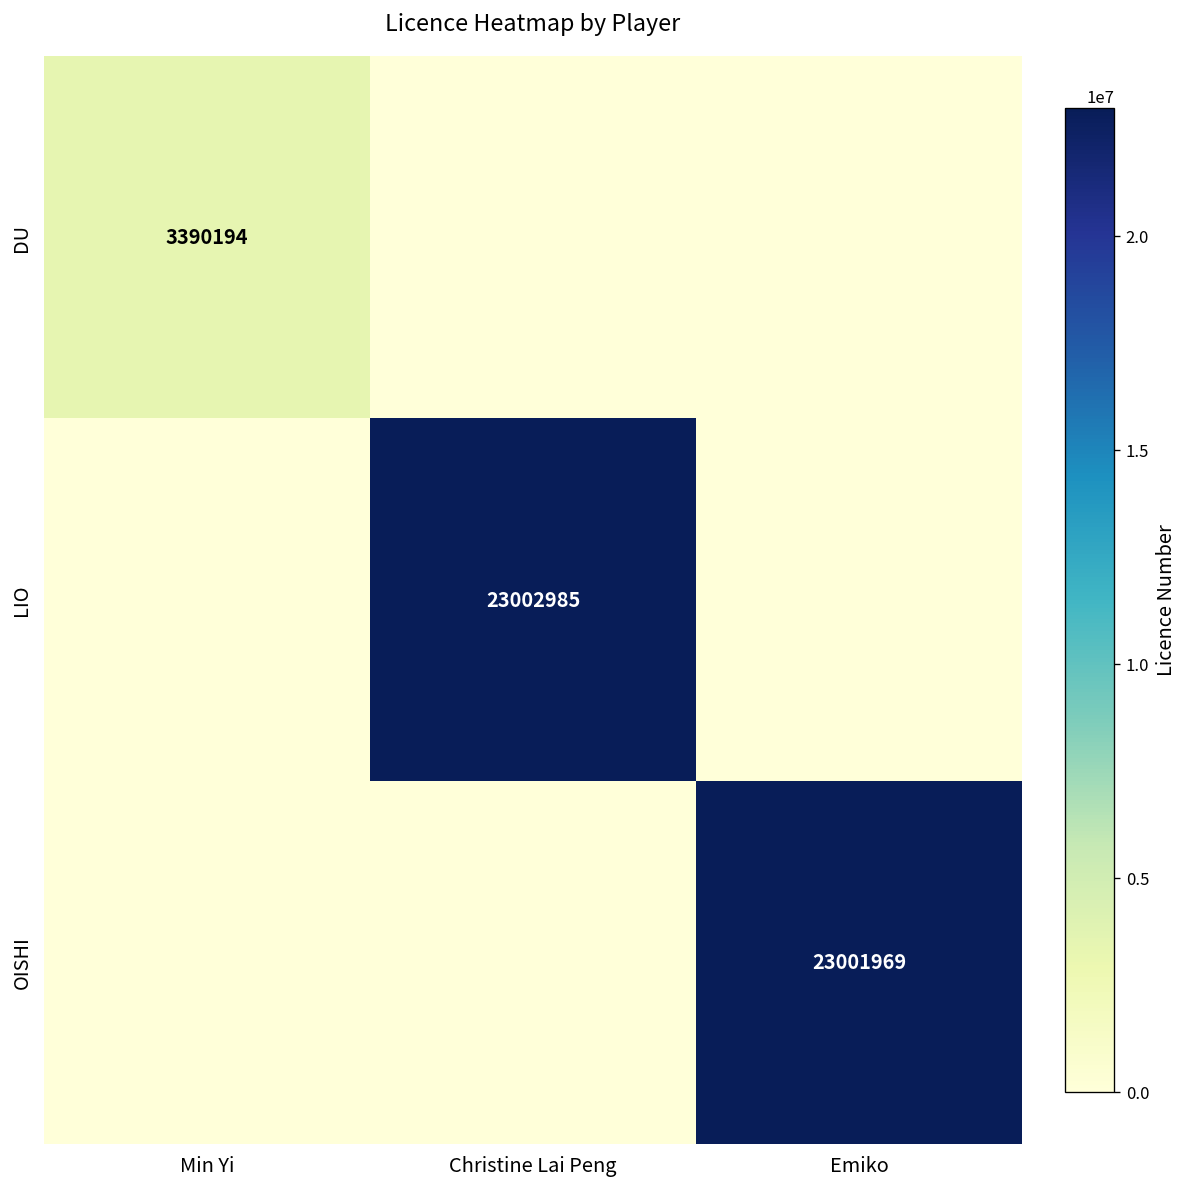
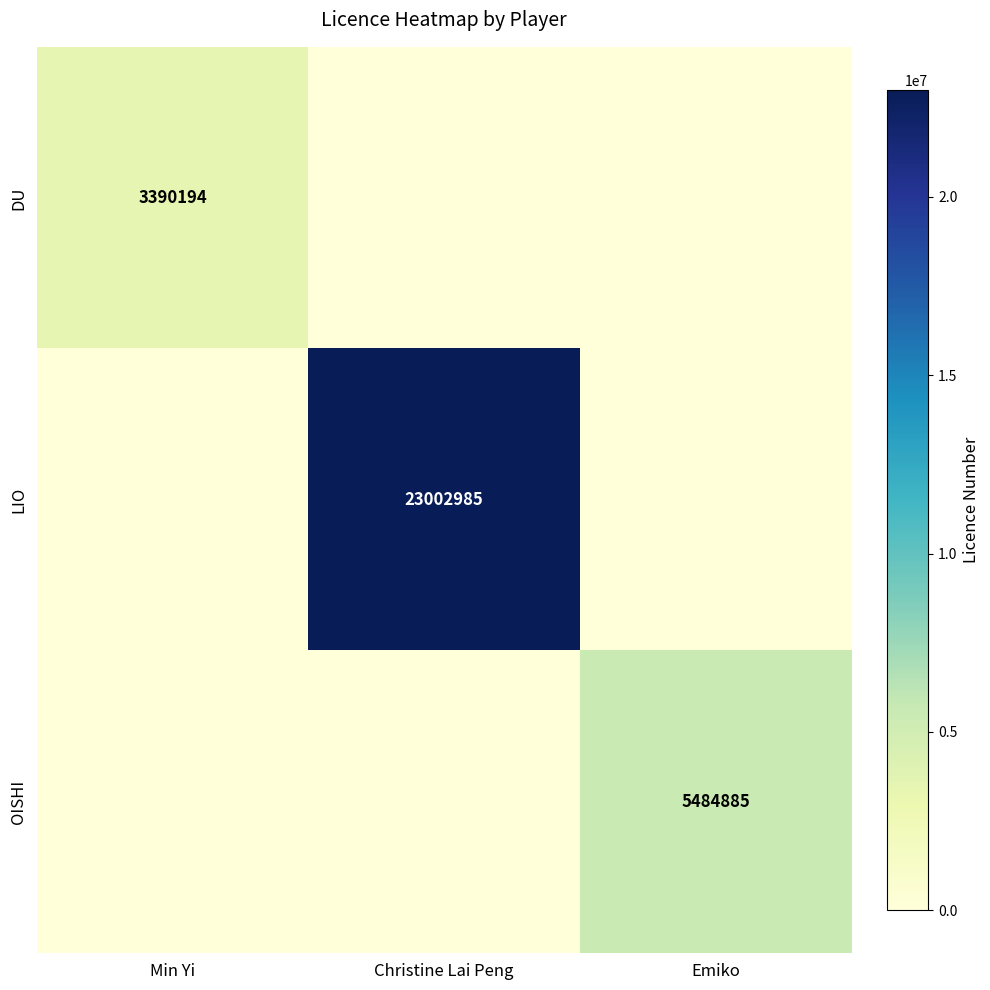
OISHI, Emiko: 23001969 -> 5484885
